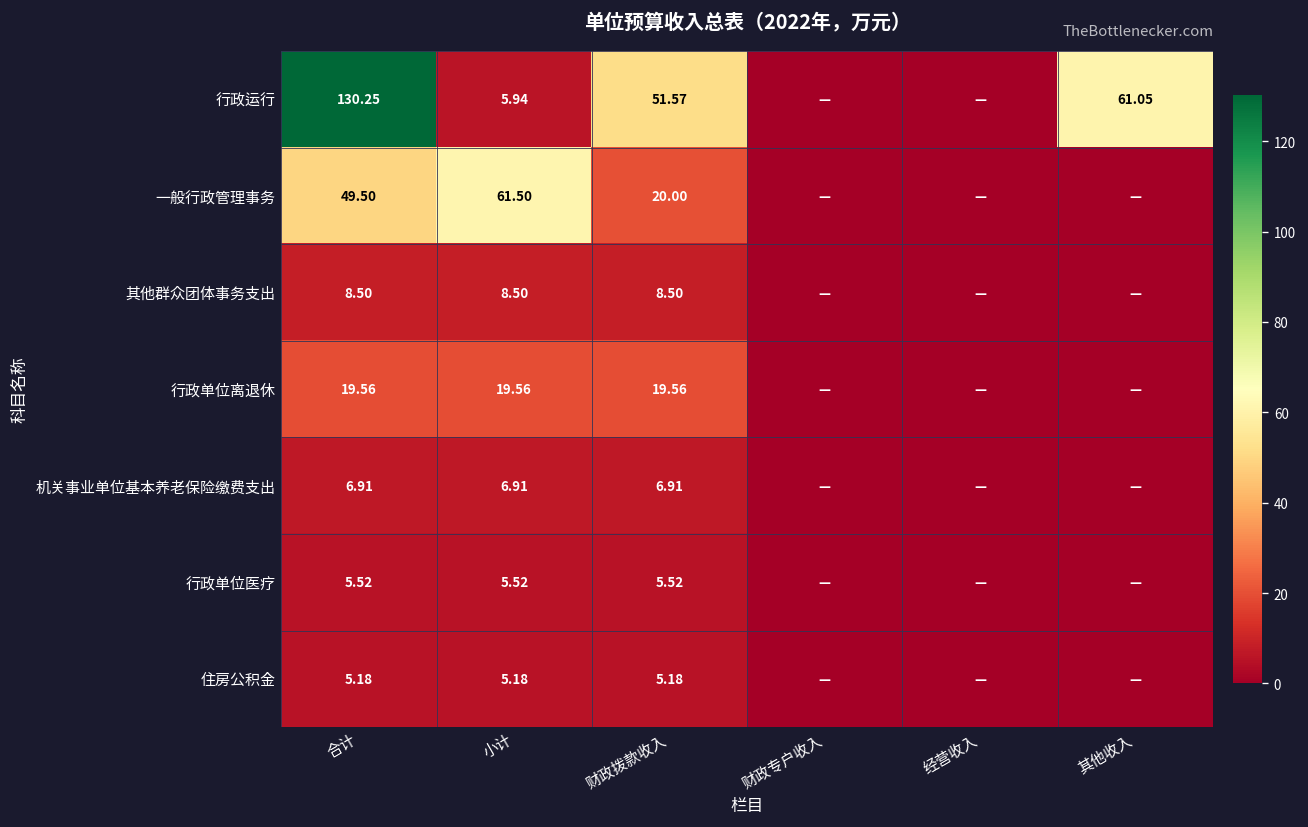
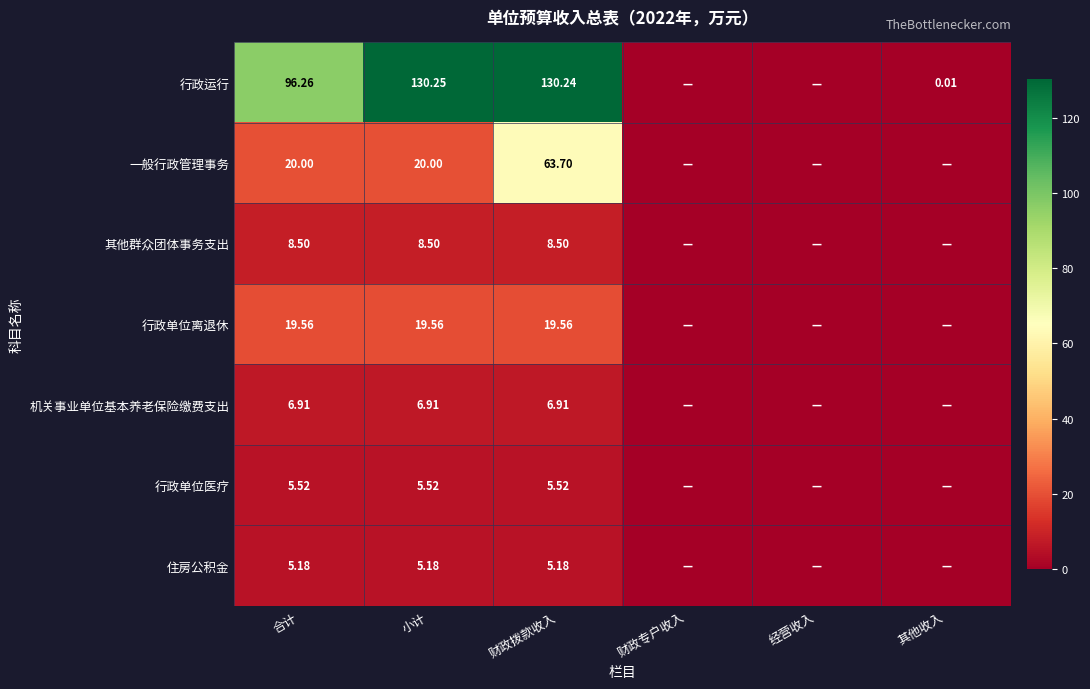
行政运行, 合计: 130.25 -> 96.26
行政运行, 小计: 5.94 -> 130.25
行政运行, 财政拨款收入: 51.57 -> 130.24
行政运行, 其他收入: 61.05 -> 0.01
一般行政管理事务, 合计: 49.50 -> 20.00
一般行政管理事务, 小计: 61.50 -> 20.00
一般行政管理事务, 财政拨款收入: 20.00 -> 63.70
